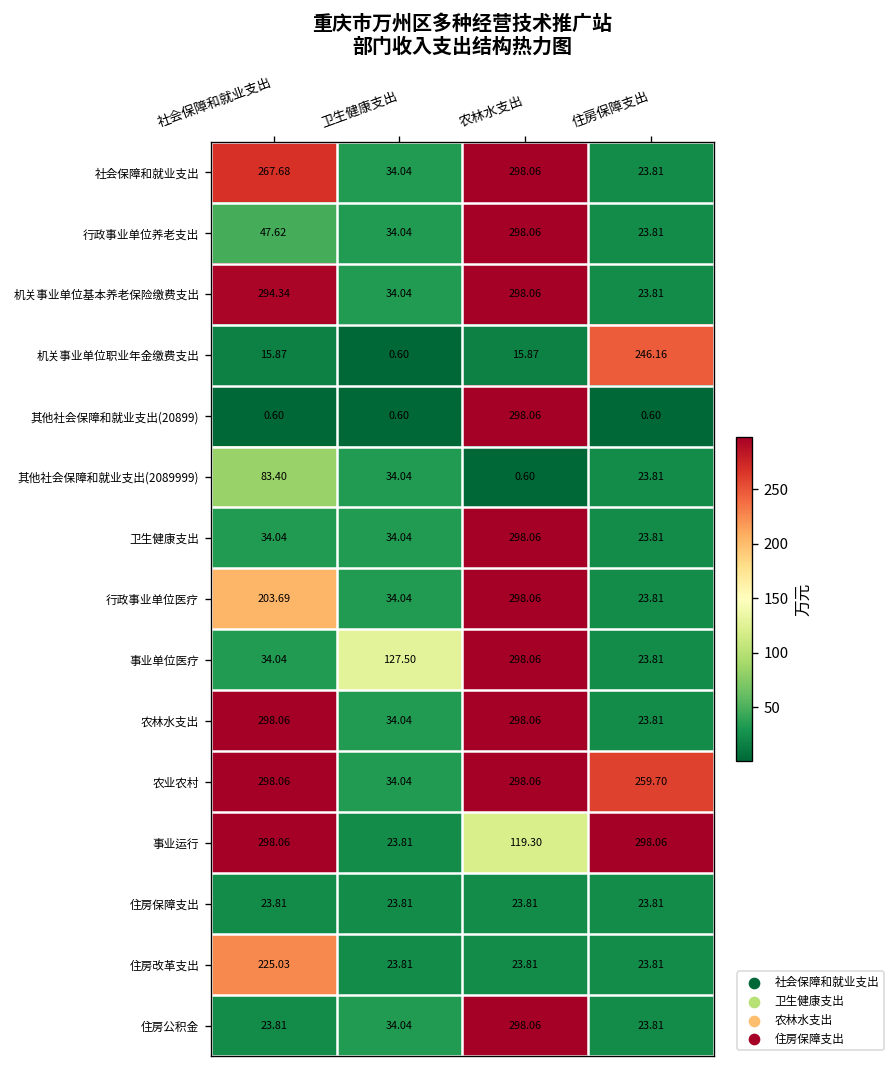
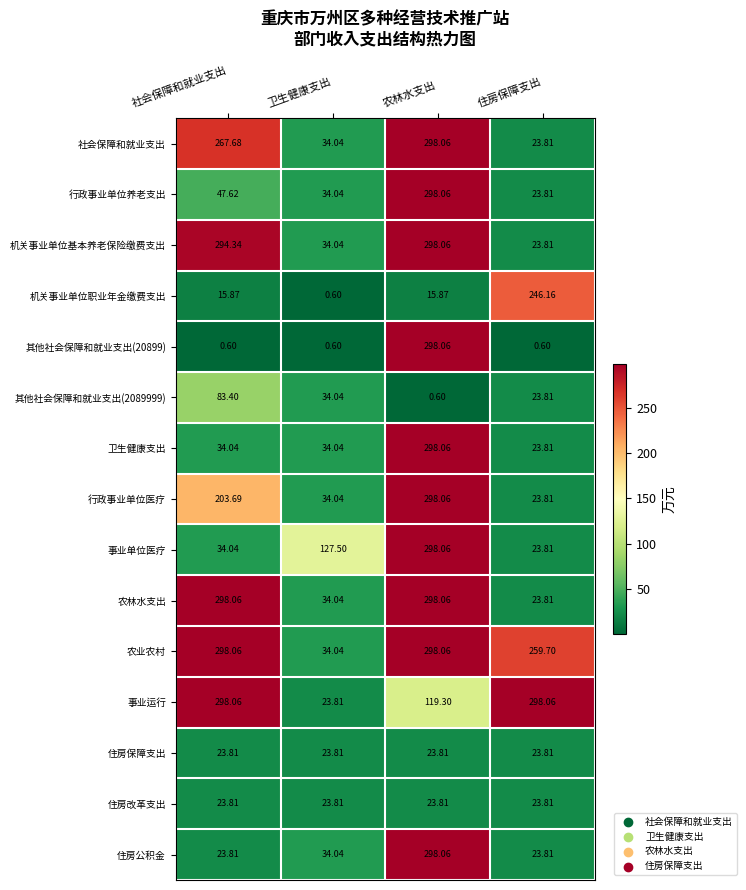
住房改革支出, 社会保障和就业支出: 225.03 -> 23.81
